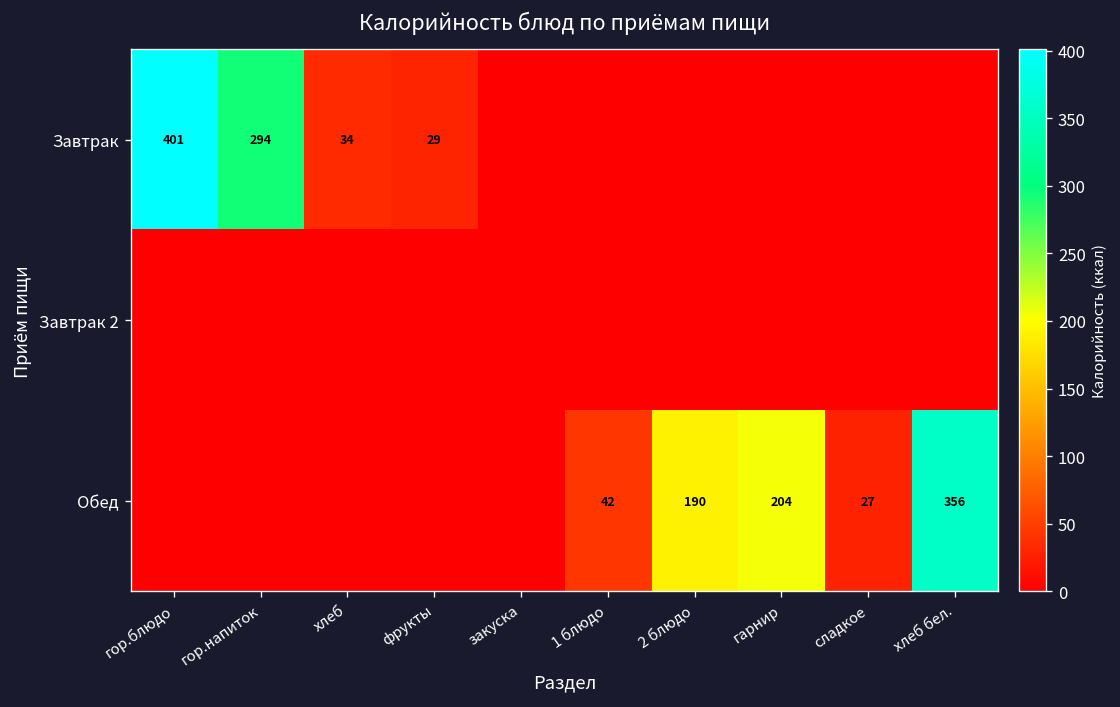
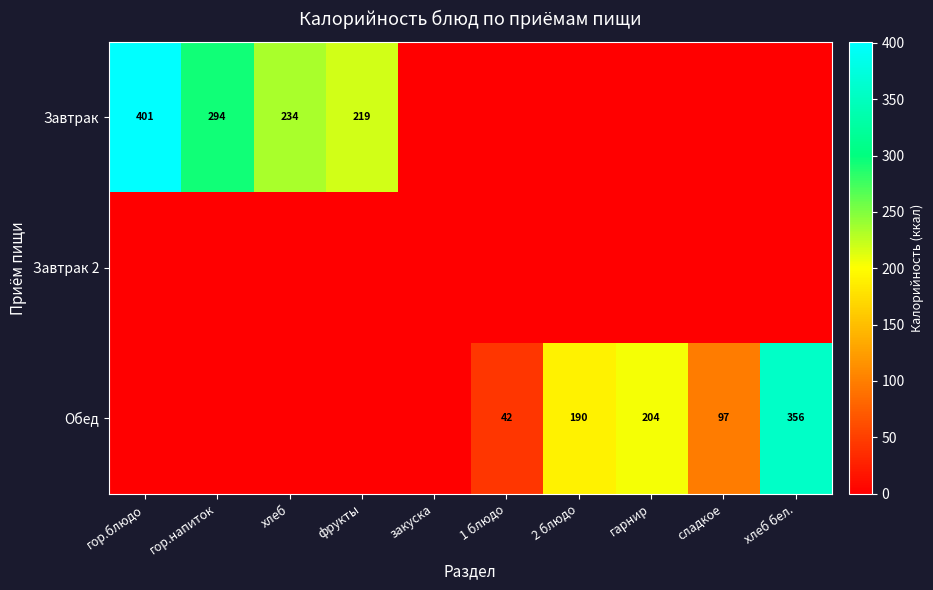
Завтрак, хлеб: 34 -> 234
Завтрак, фрукты: 29 -> 219
Обед, сладкое: 27 -> 97
